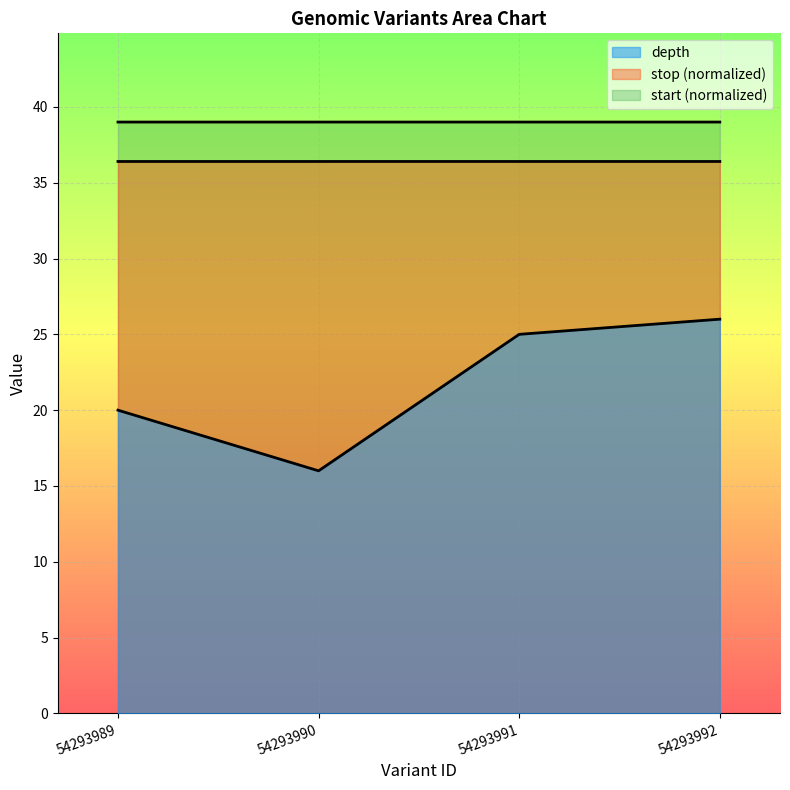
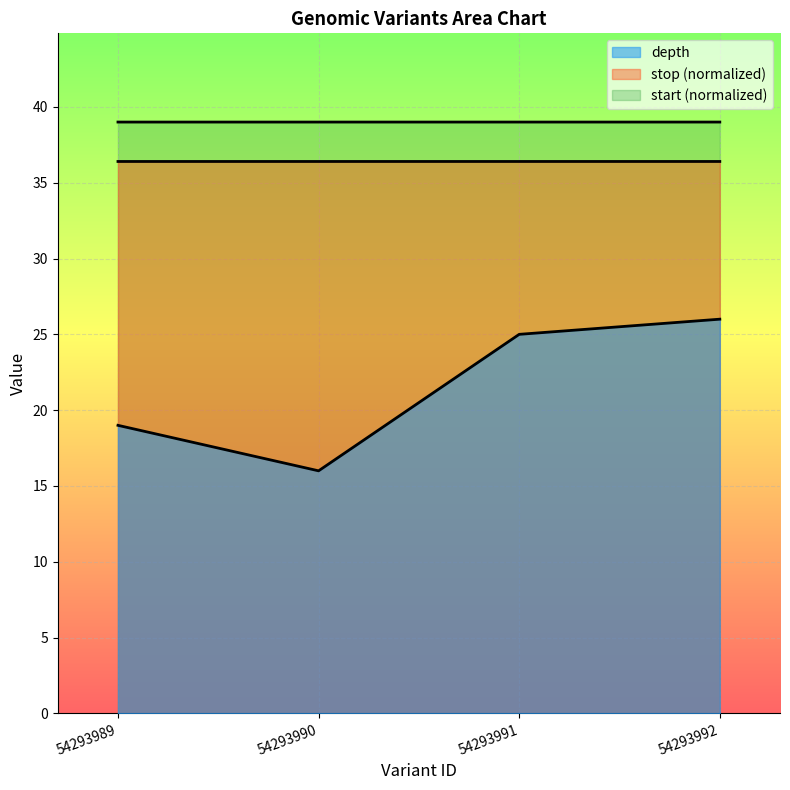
depth, 54293989: 20 -> 19
